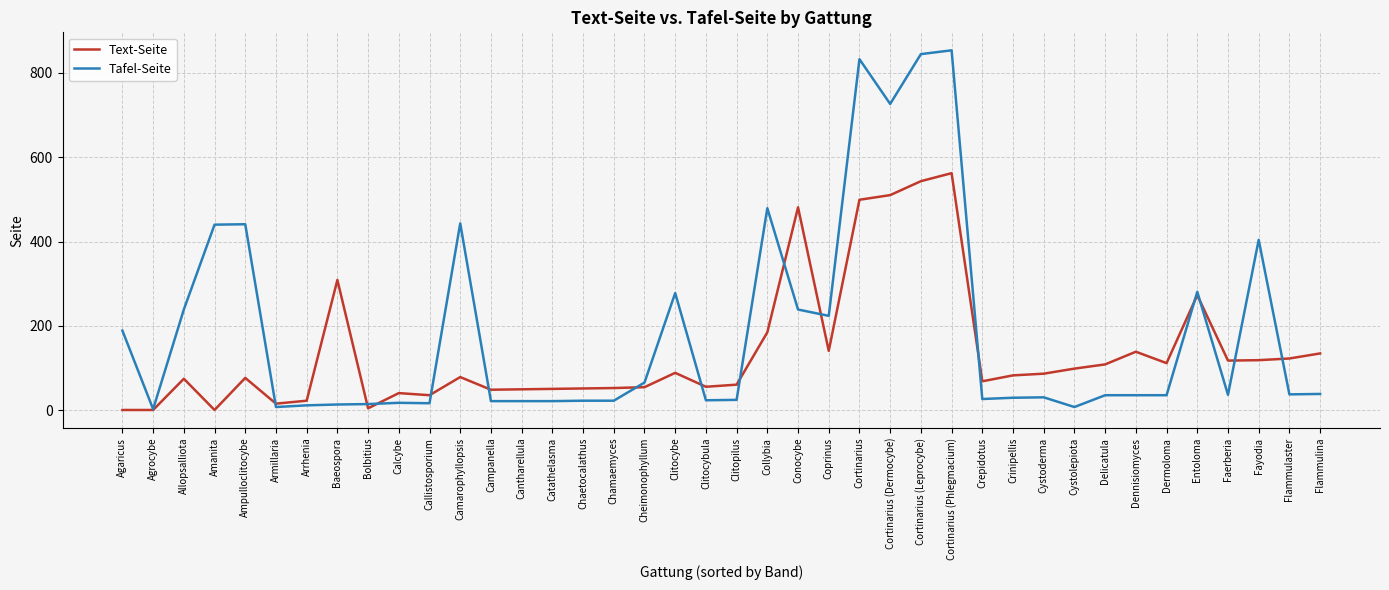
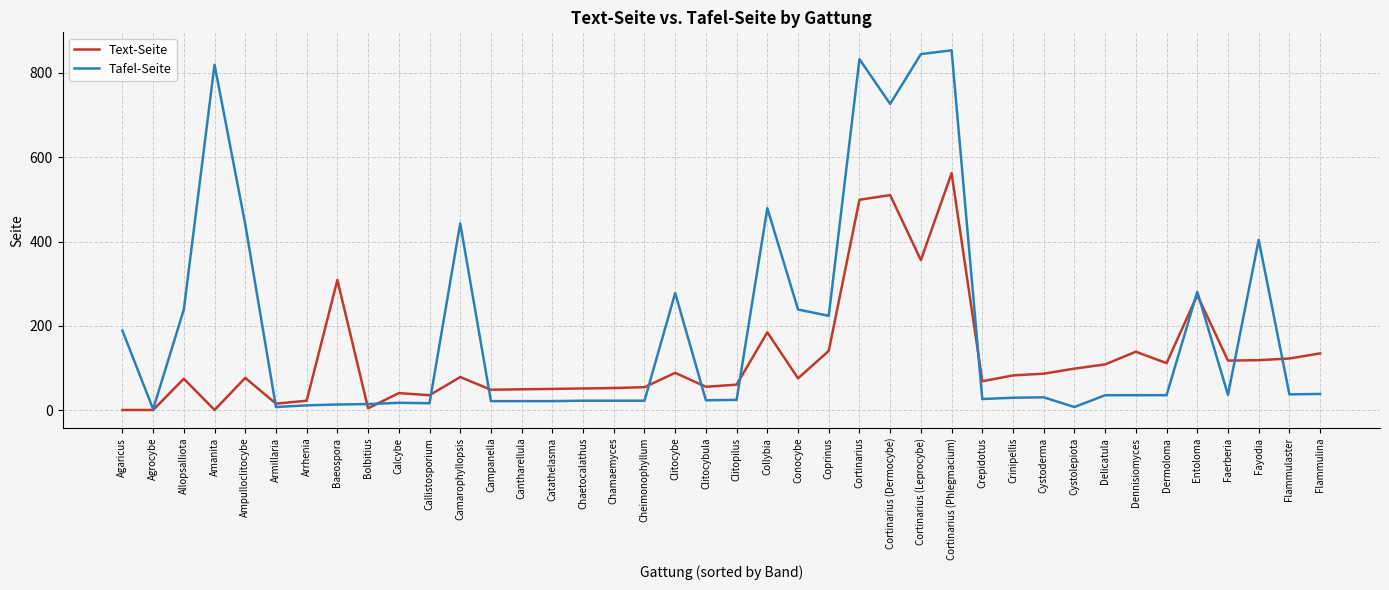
Tafel-Seite, Amanita: 440 -> 820
Tafel-Seite, Cheimonophyllum: 70 -> 20
Text-Seite, Conocybe: 480 -> 80
Text-Seite, Cortinarius (Leprocybe): 540 -> 360
